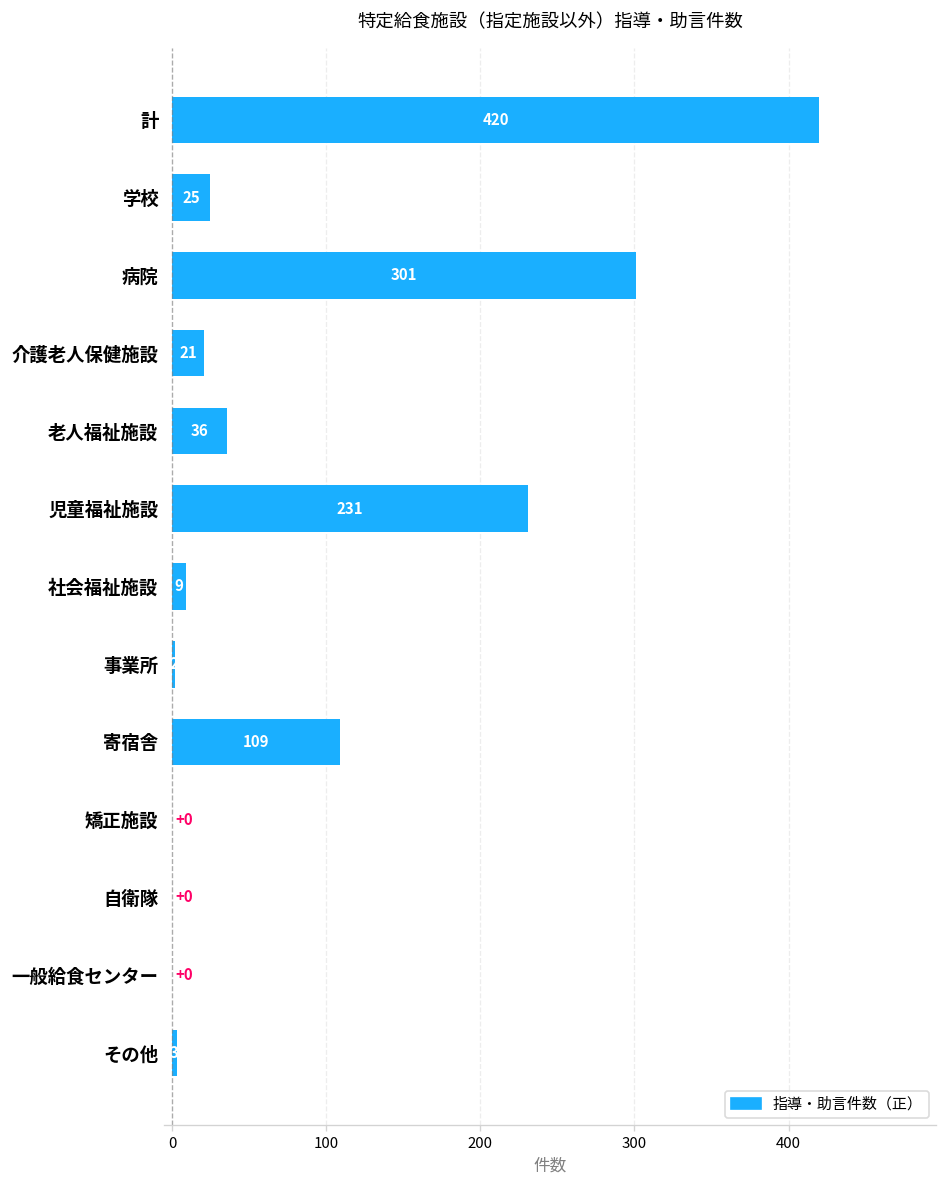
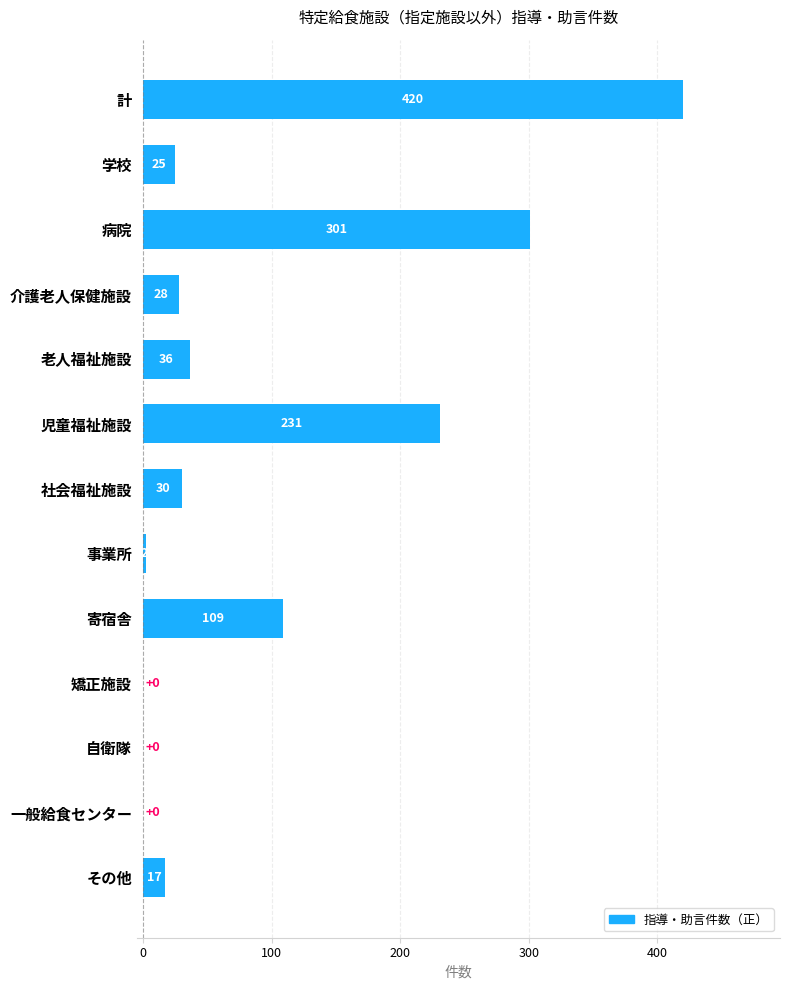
介護老人保健施設: 21 -> 28
社会福祉施設: 9 -> 30
その他: 3 -> 17
